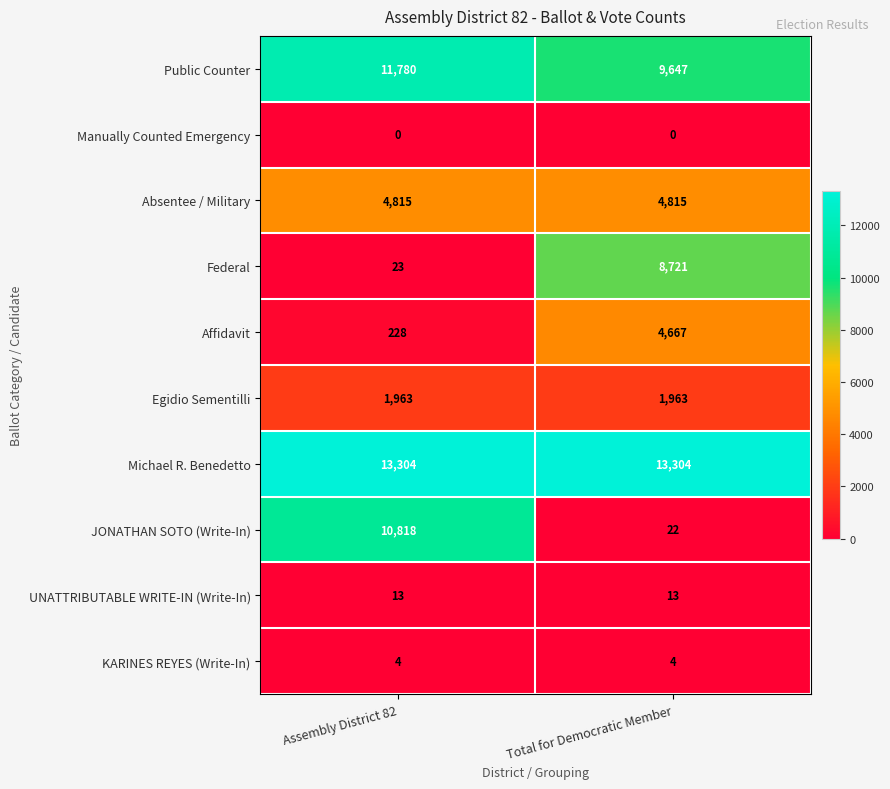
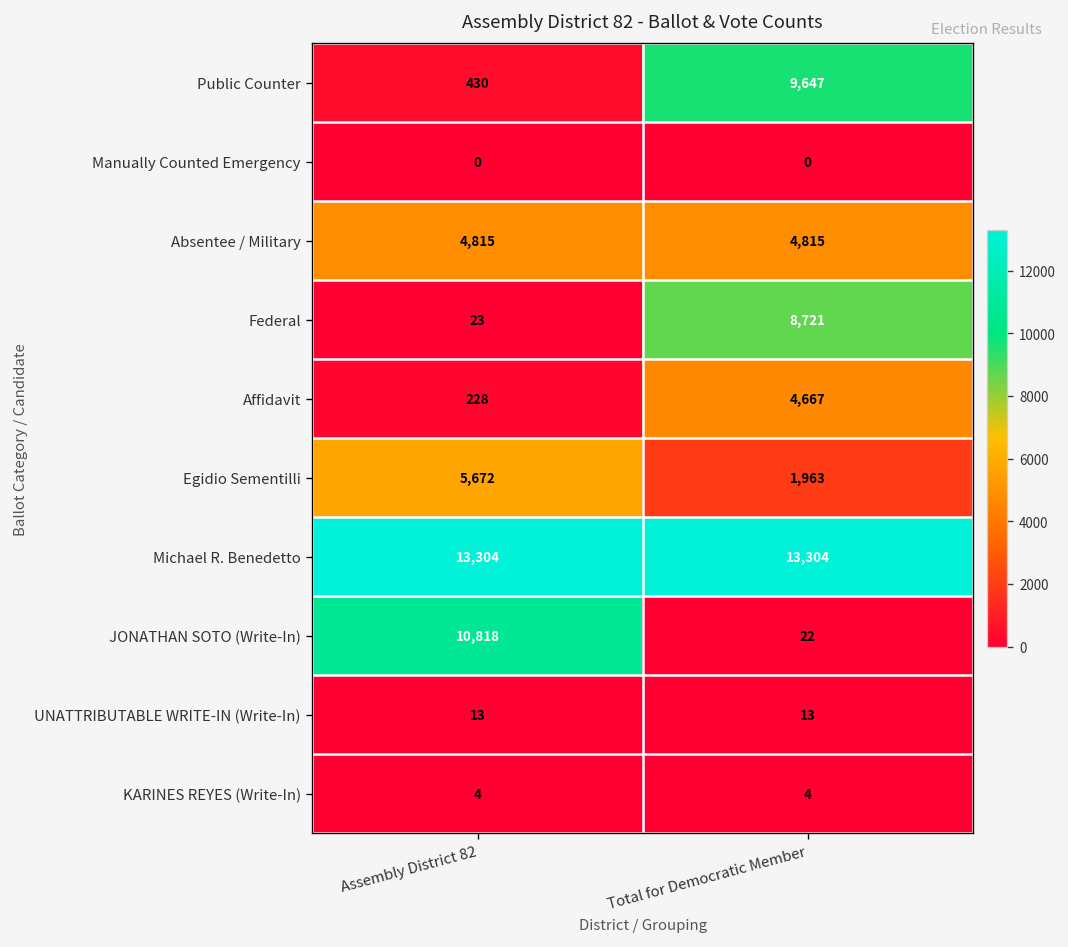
Public Counter, Assembly District 82: 11,780 -> 430
Egidio Sementilli, Assembly District 82: 1,963 -> 5,672
